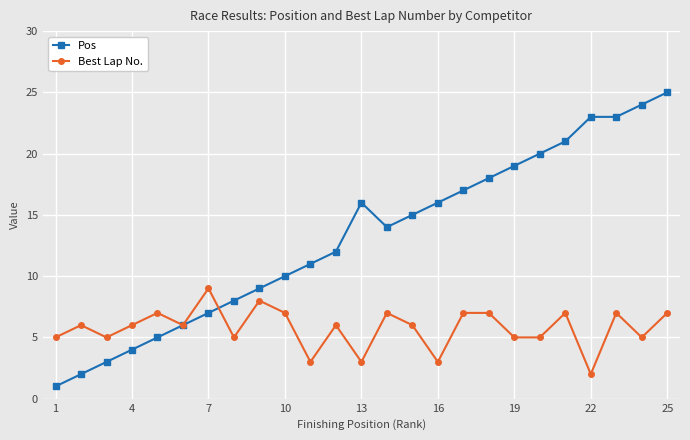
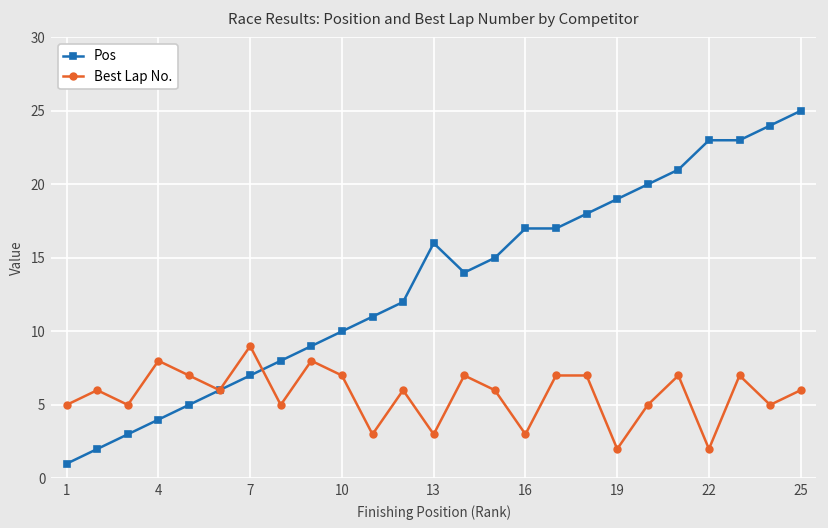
Best Lap No., 4: 6 -> 8
Pos, 16: 16 -> 17
Best Lap No., 19: 5 -> 2
Best Lap No., 25: 7 -> 6
